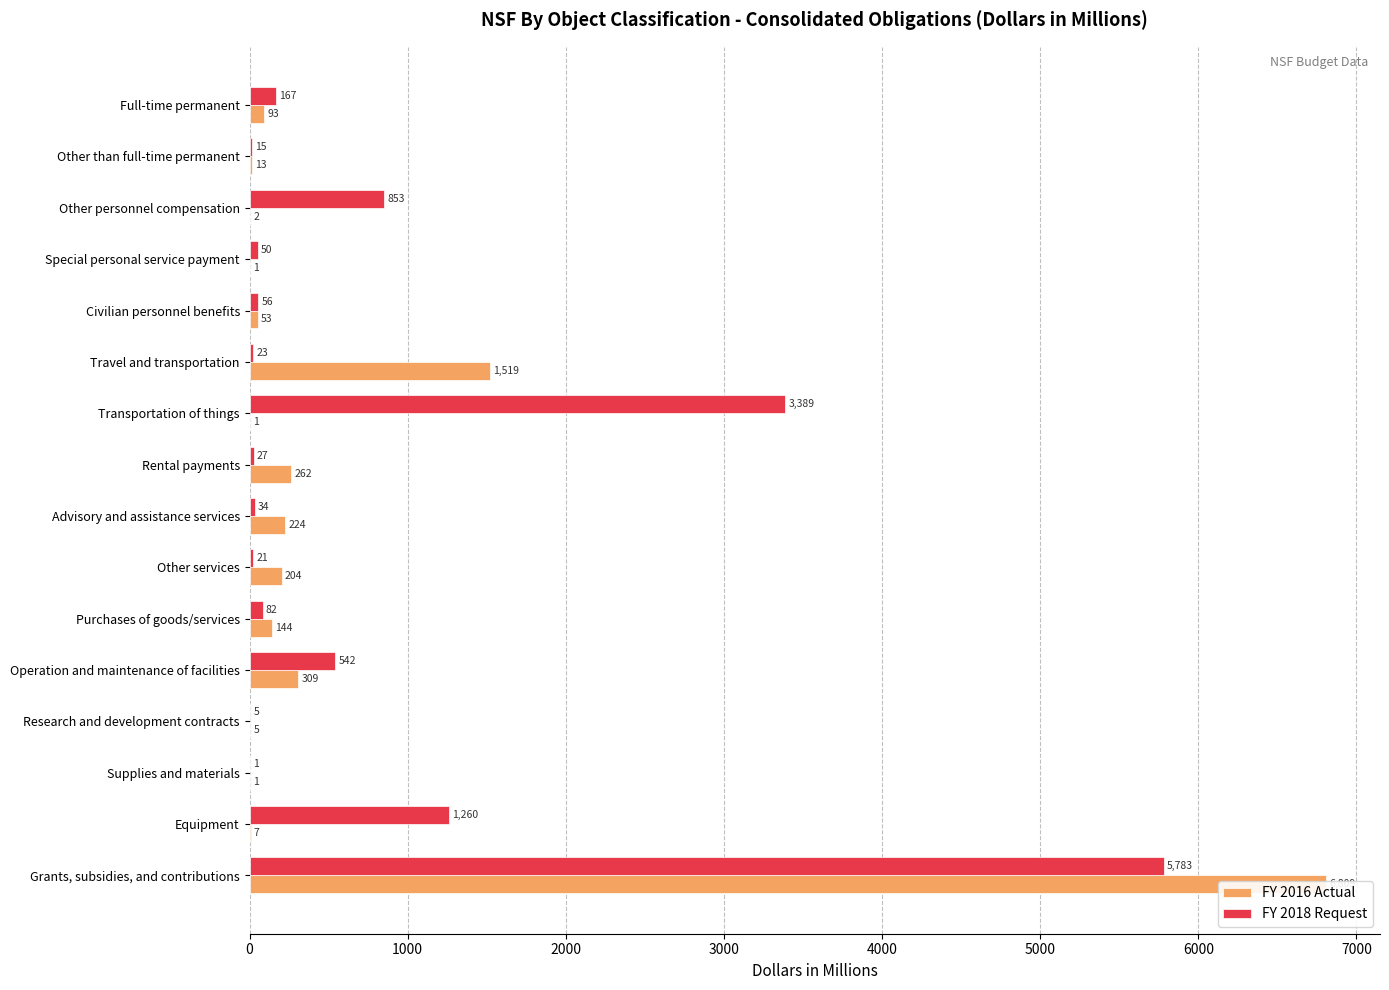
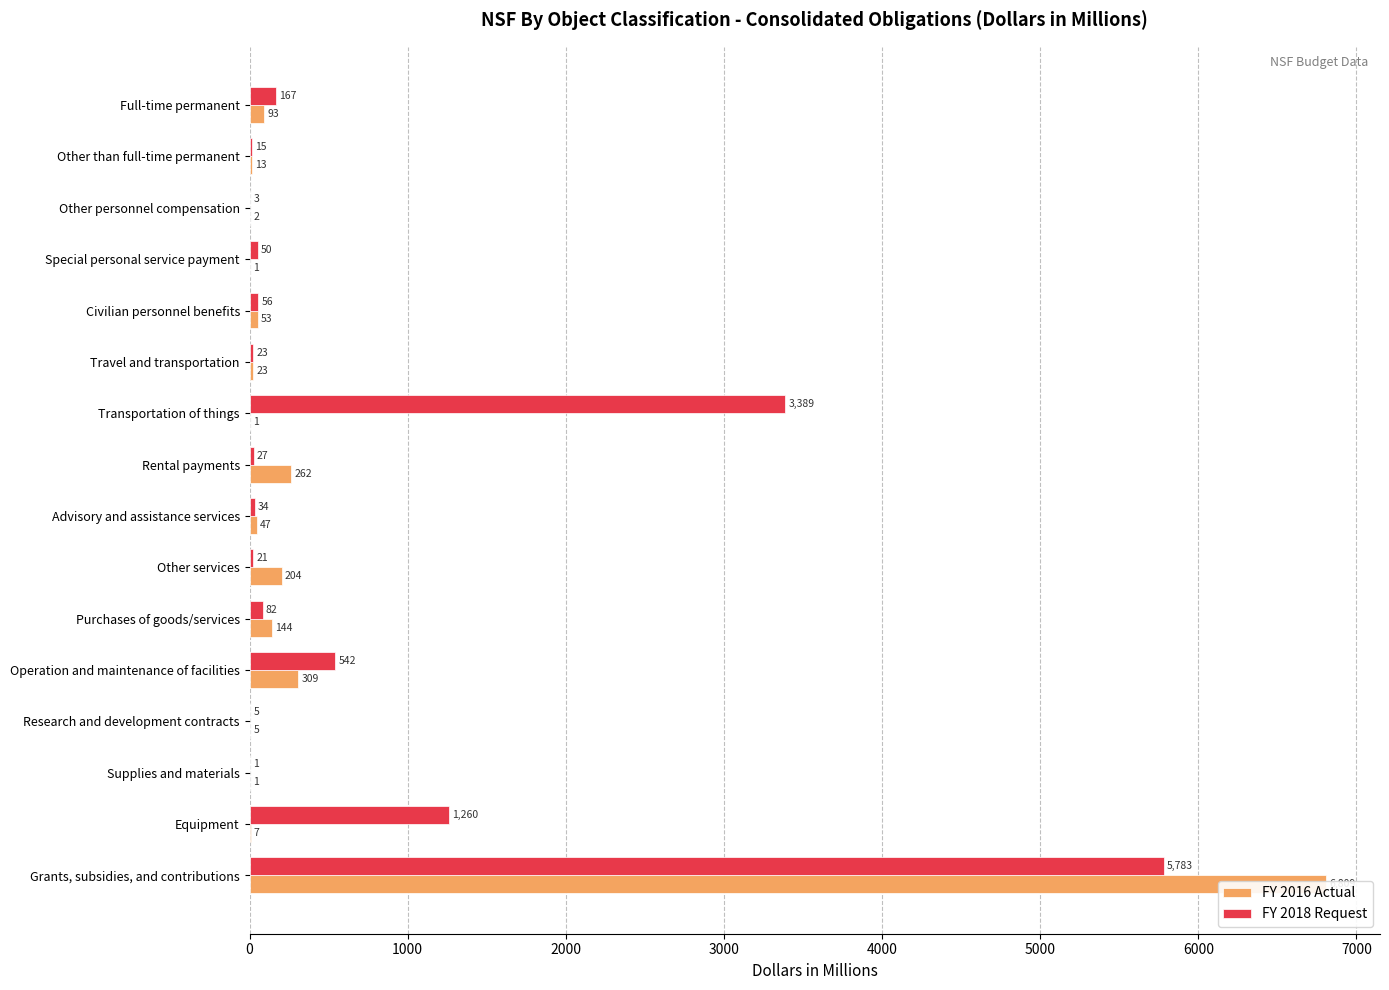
FY 2018 Request, Other personnel compensation: 853 -> 3
FY 2016 Actual, Travel and transportation: 1,519 -> 23
FY 2016 Actual, Advisory and assistance services: 224 -> 47
